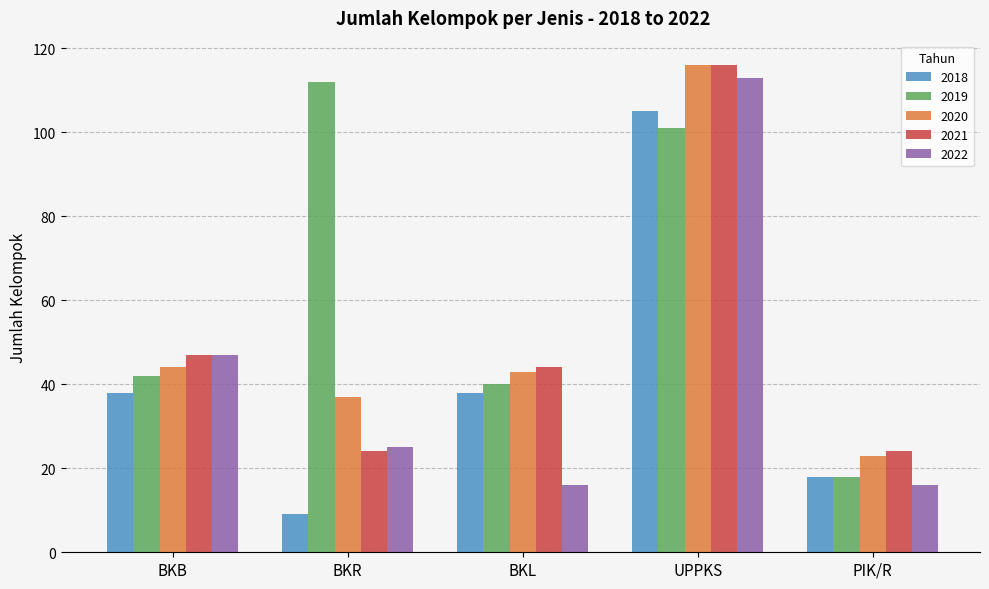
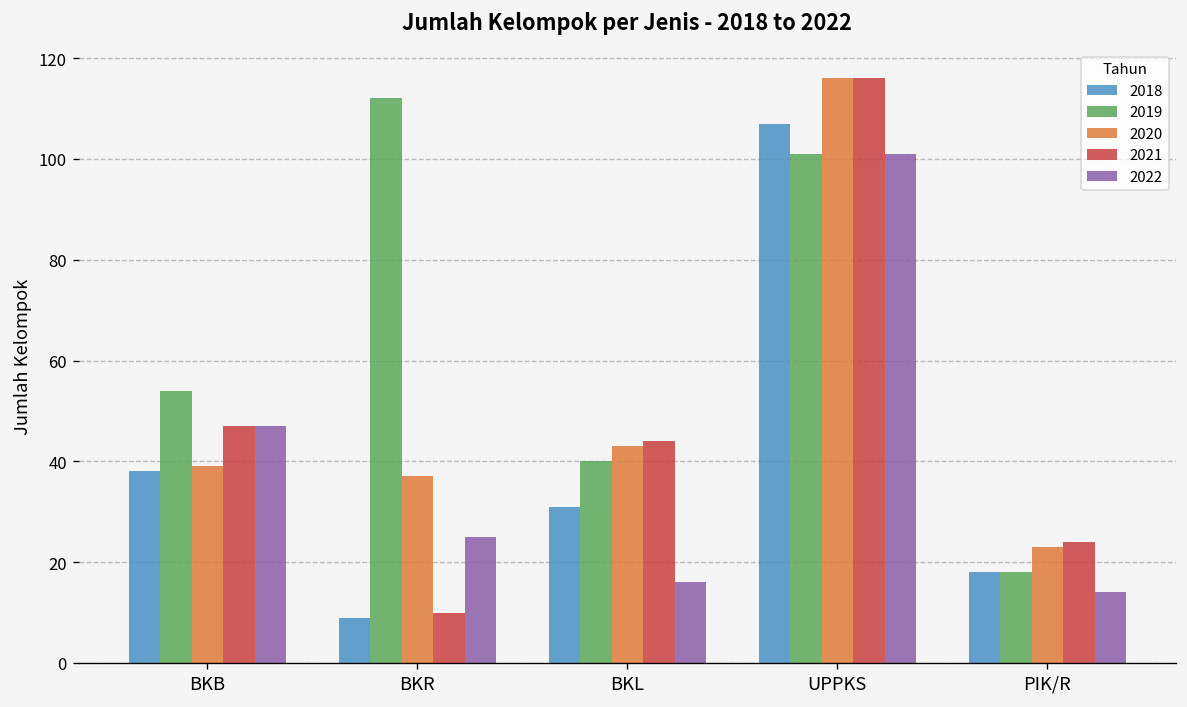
2019, BKB: 42 -> 54
2020, BKB: 44 -> 39
2021, BKR: 24 -> 10
2018, BKL: 38 -> 31
2018, UPPKS: 105 -> 107
2022, UPPKS: 113 -> 101
2022, PIK/R: 16 -> 14
